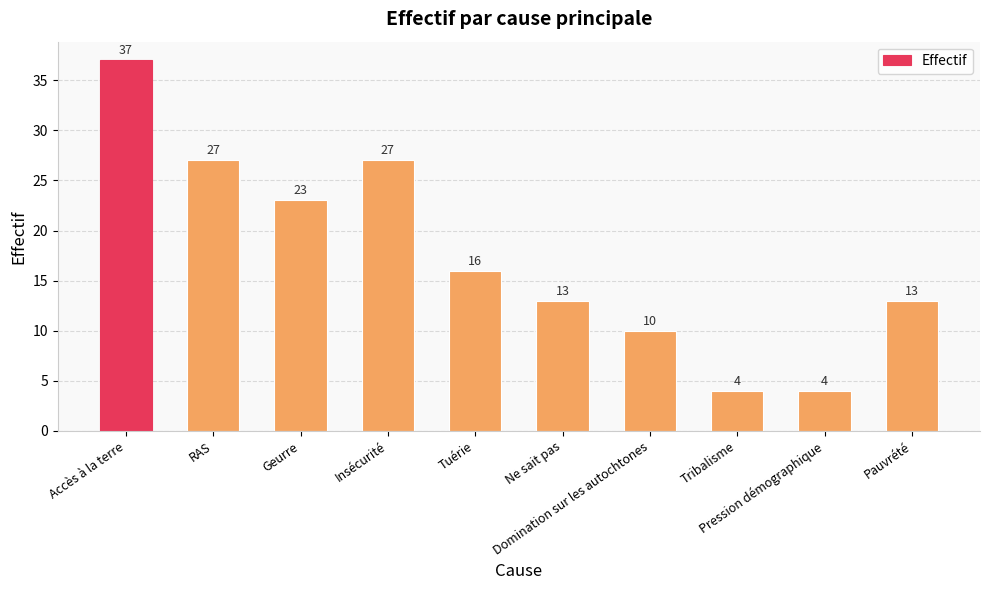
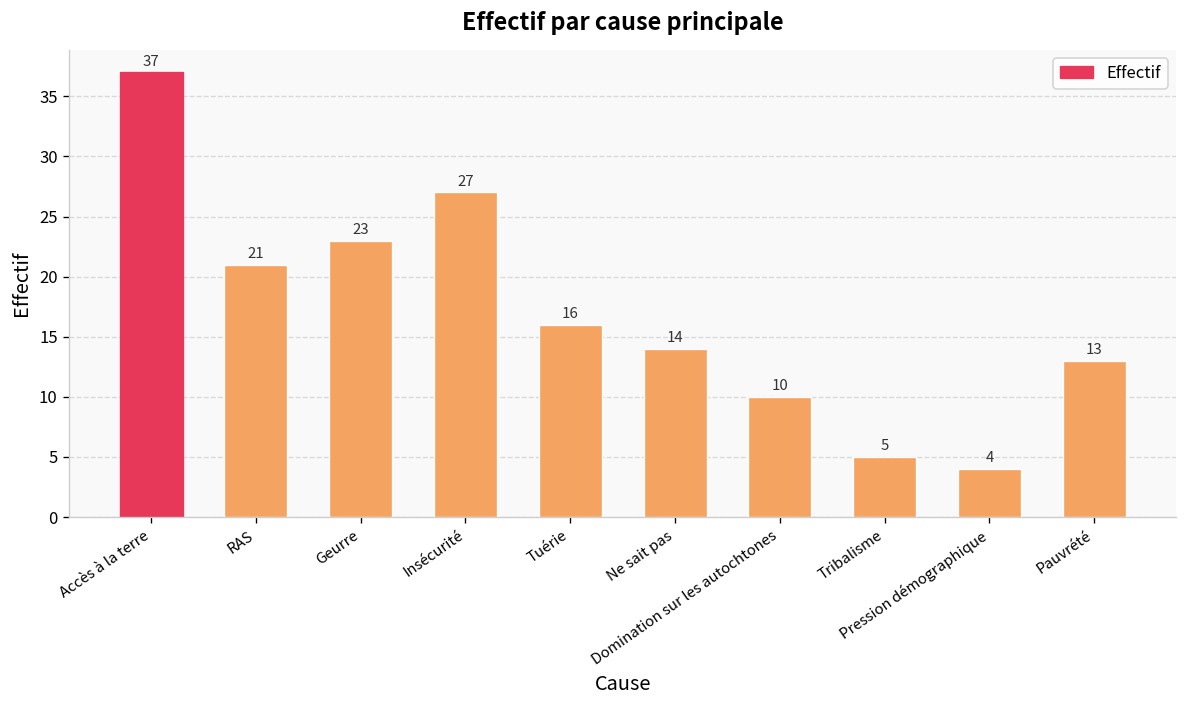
RAS: 27 -> 21
Ne sait pas: 13 -> 14
Tribalisme: 4 -> 5
